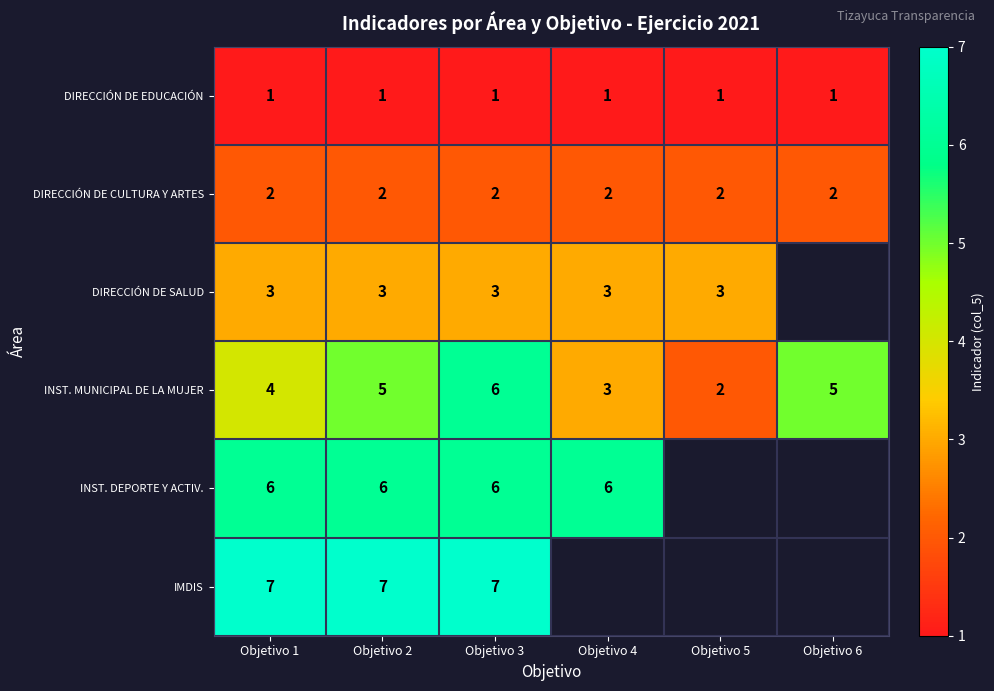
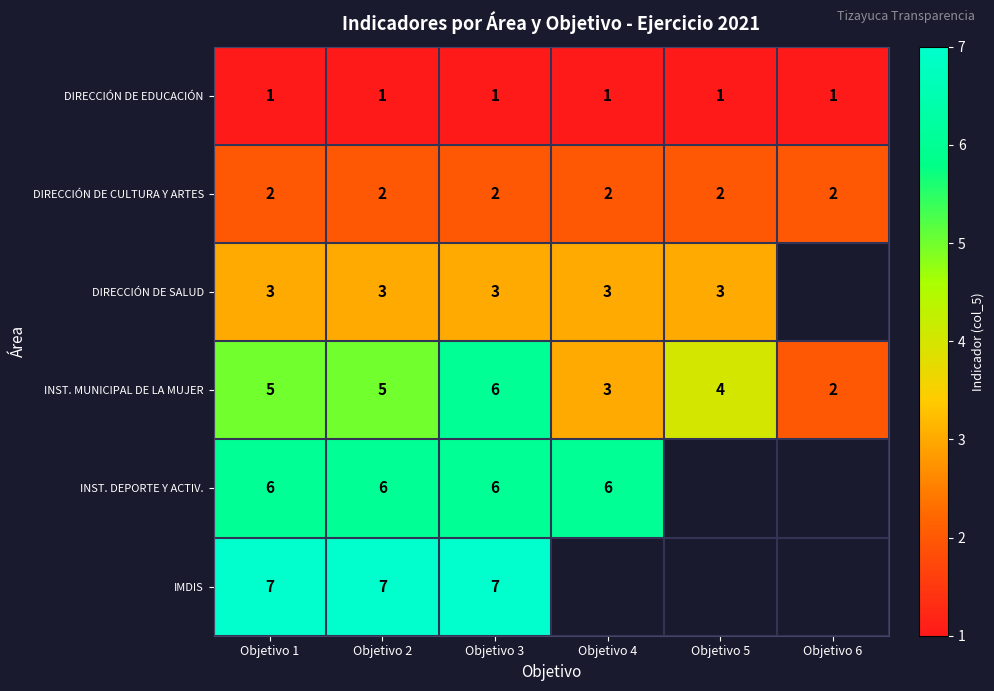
INST. MUNICIPAL DE LA MUJER, Objetivo 1: 4 -> 5
INST. MUNICIPAL DE LA MUJER, Objetivo 5: 2 -> 4
INST. MUNICIPAL DE LA MUJER, Objetivo 6: 5 -> 2
